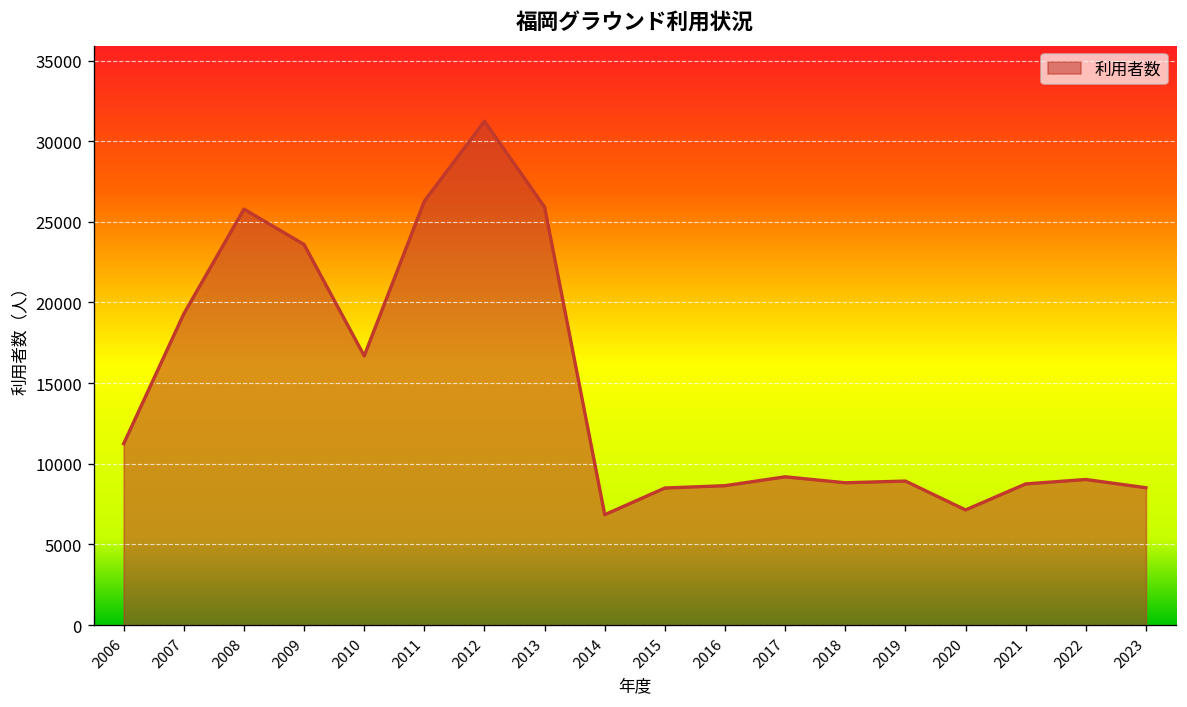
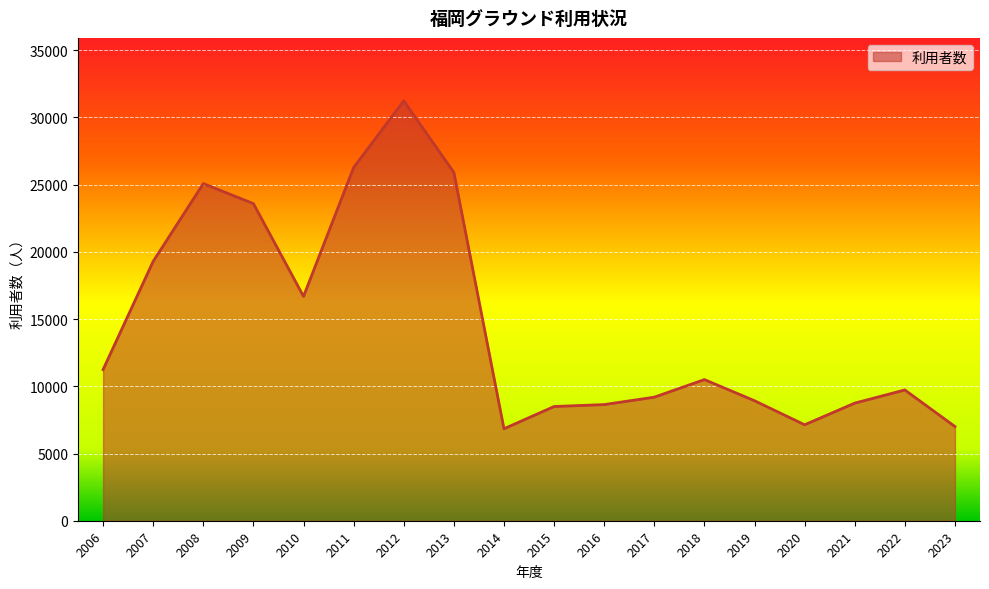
2008: 25800 -> 25100
2018: 8800 -> 10500
2022: 9000 -> 9700
2023: 8500 -> 7000
